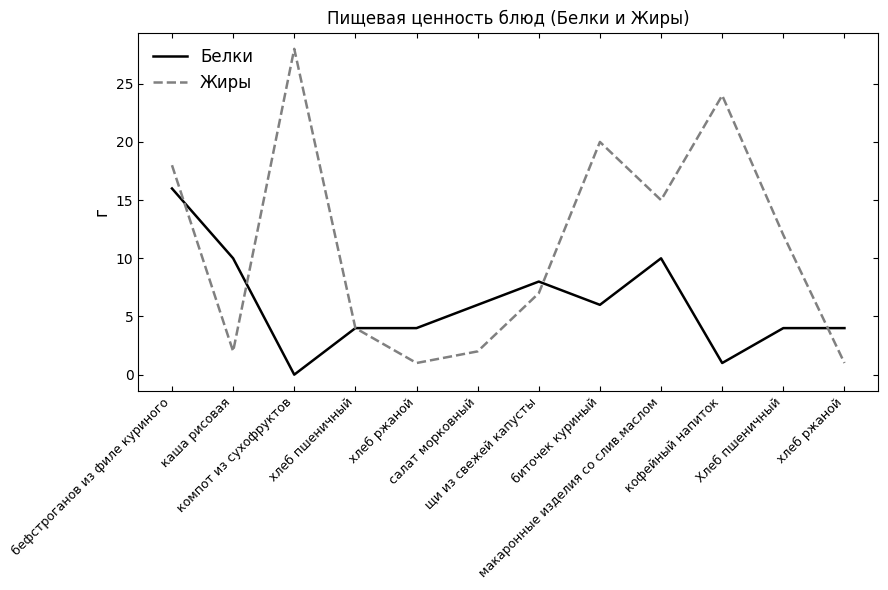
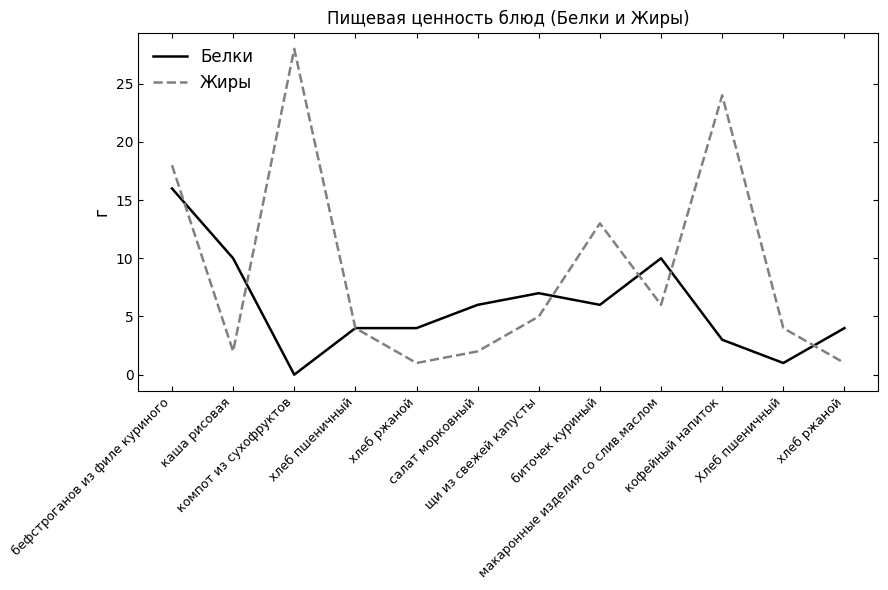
Белки, щи из свежей капусты: 8 -> 7
Жиры, щи из свежей капусты: 7 -> 5
Жиры, биточек куриный: 20 -> 13
Жиры, макаронные изделия со слив.маслом: 15 -> 6
Белки, кофейный напиток: 1 -> 3
Белки, Хлеб пшеничный: 4 -> 1
Жиры, Хлеб пшеничный: 12 -> 4
